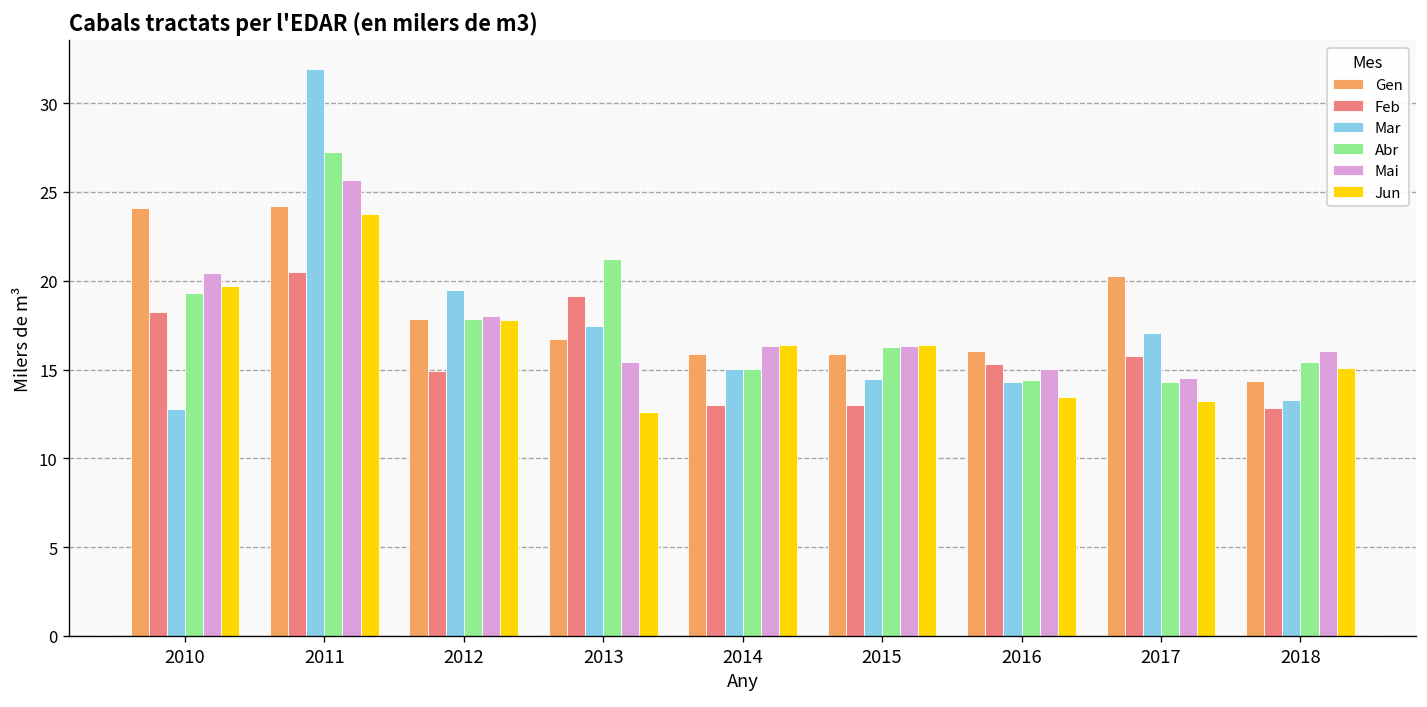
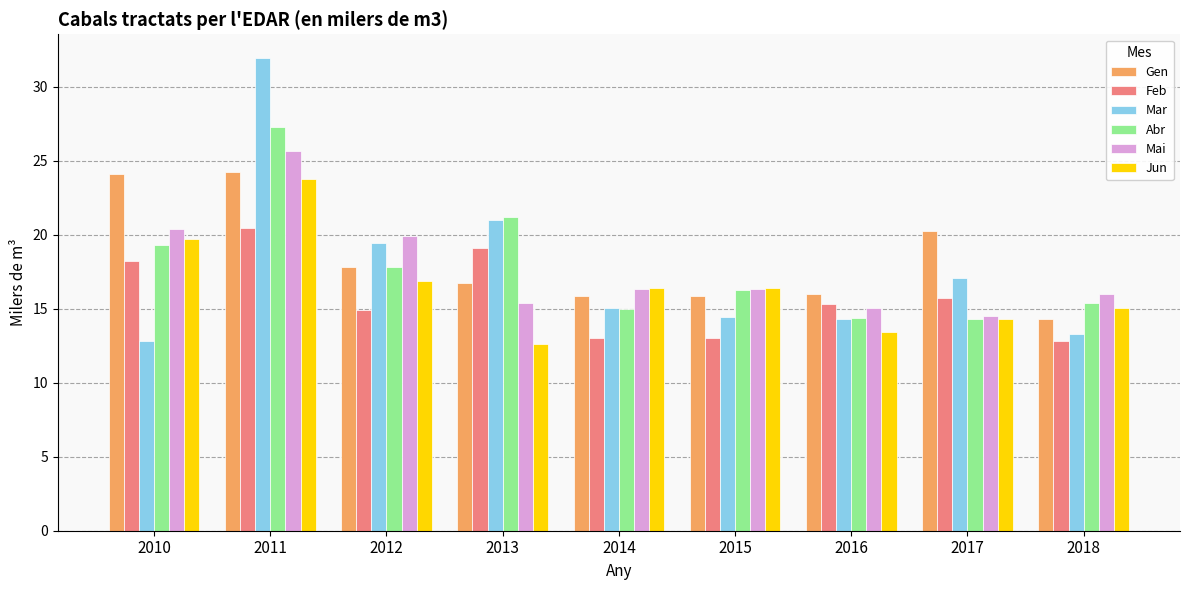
Mai, 2012: 18.0 -> 20.0
Jun, 2012: 17.8 -> 16.9
Mar, 2013: 17.4 -> 21.0
Jun, 2017: 13.2 -> 14.3
